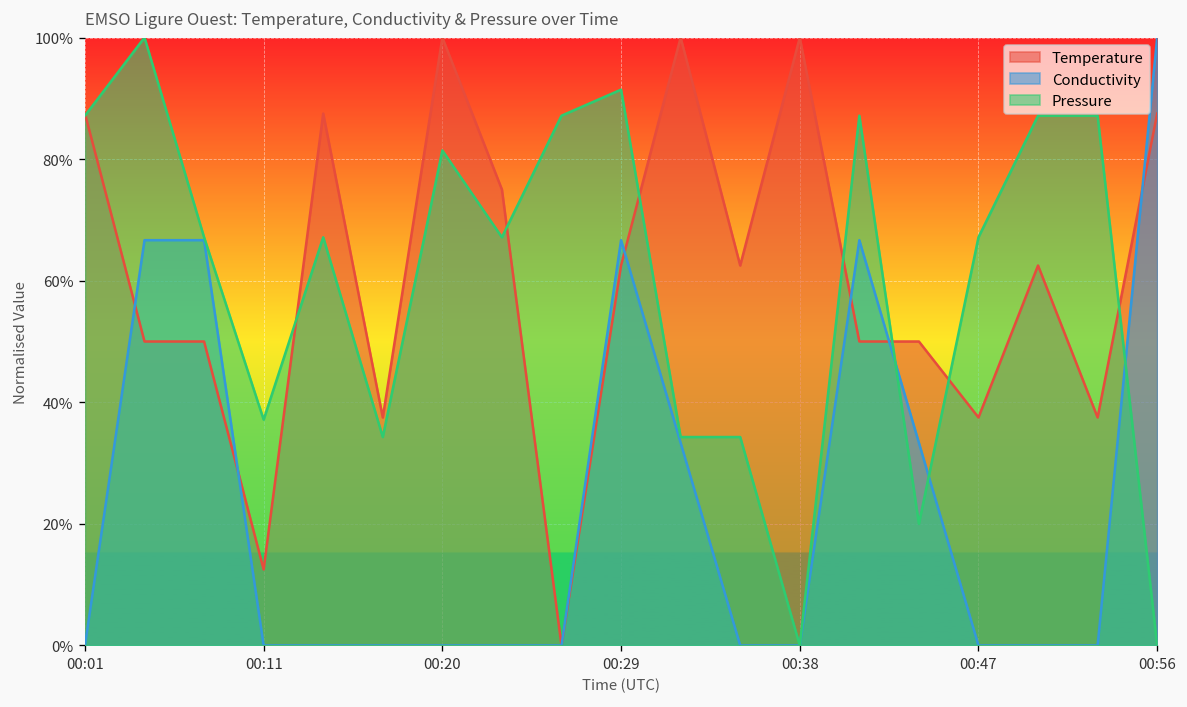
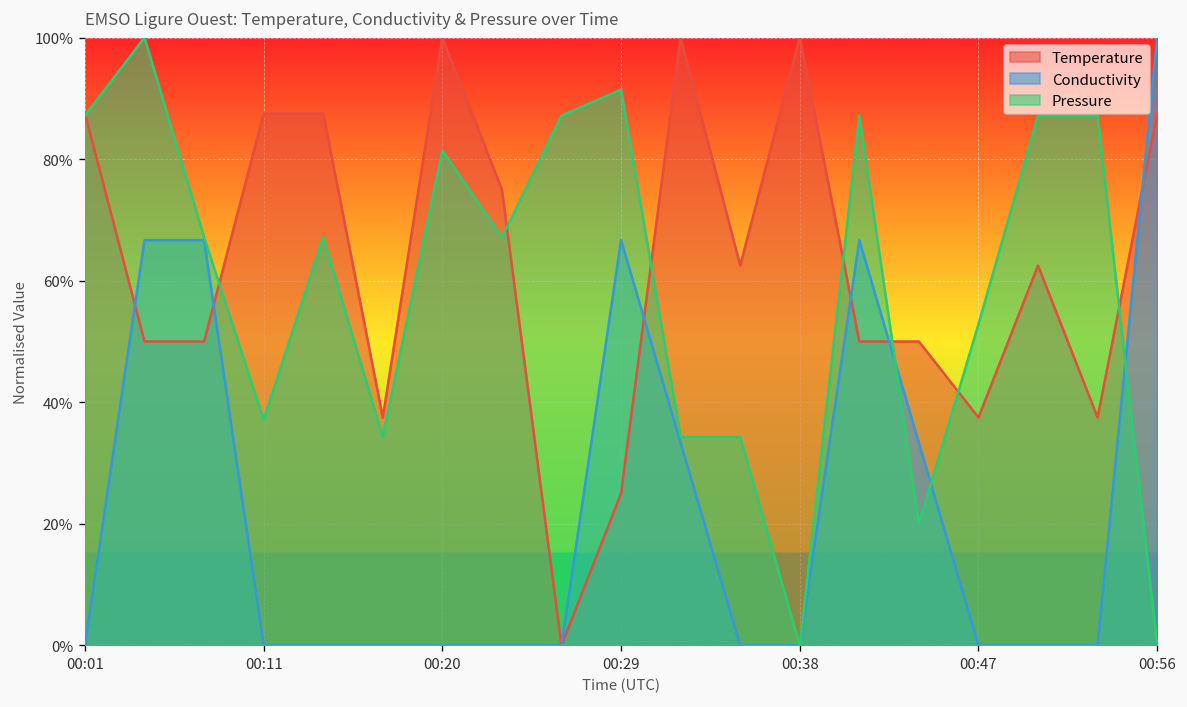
Temperature, 00:11: 12% -> 87%
Temperature, 00:29: 62% -> 25%
Pressure, 00:47: 67% -> 53%
